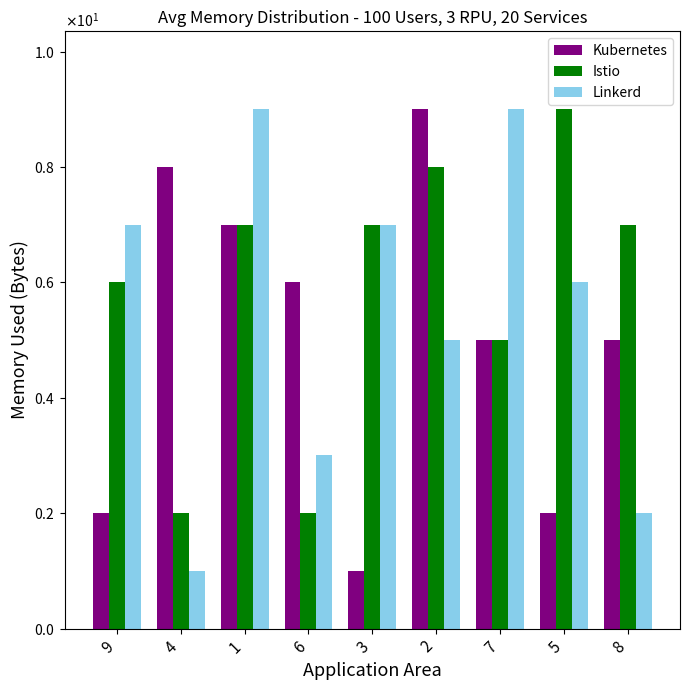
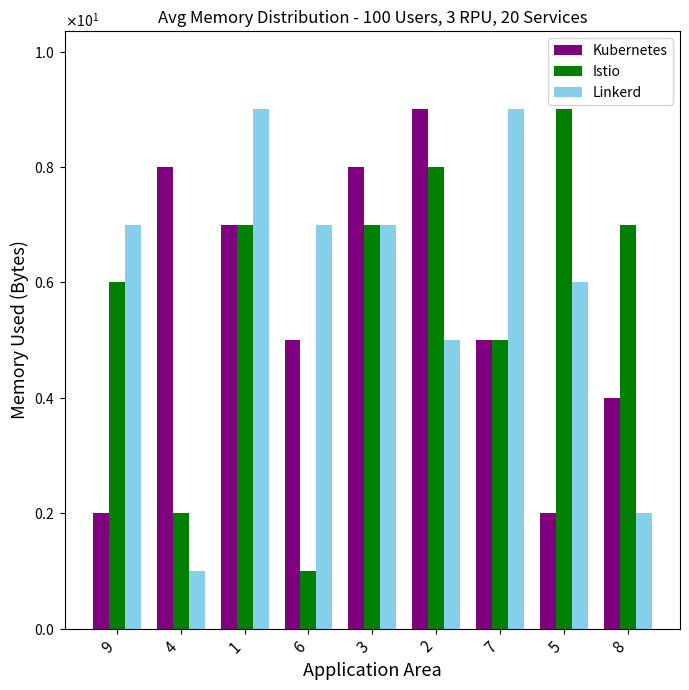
Kubernetes, 6: 6 -> 5
Istio, 6: 2 -> 1
Linkerd, 6: 3 -> 7
Kubernetes, 3: 1 -> 8
Kubernetes, 8: 5 -> 4
